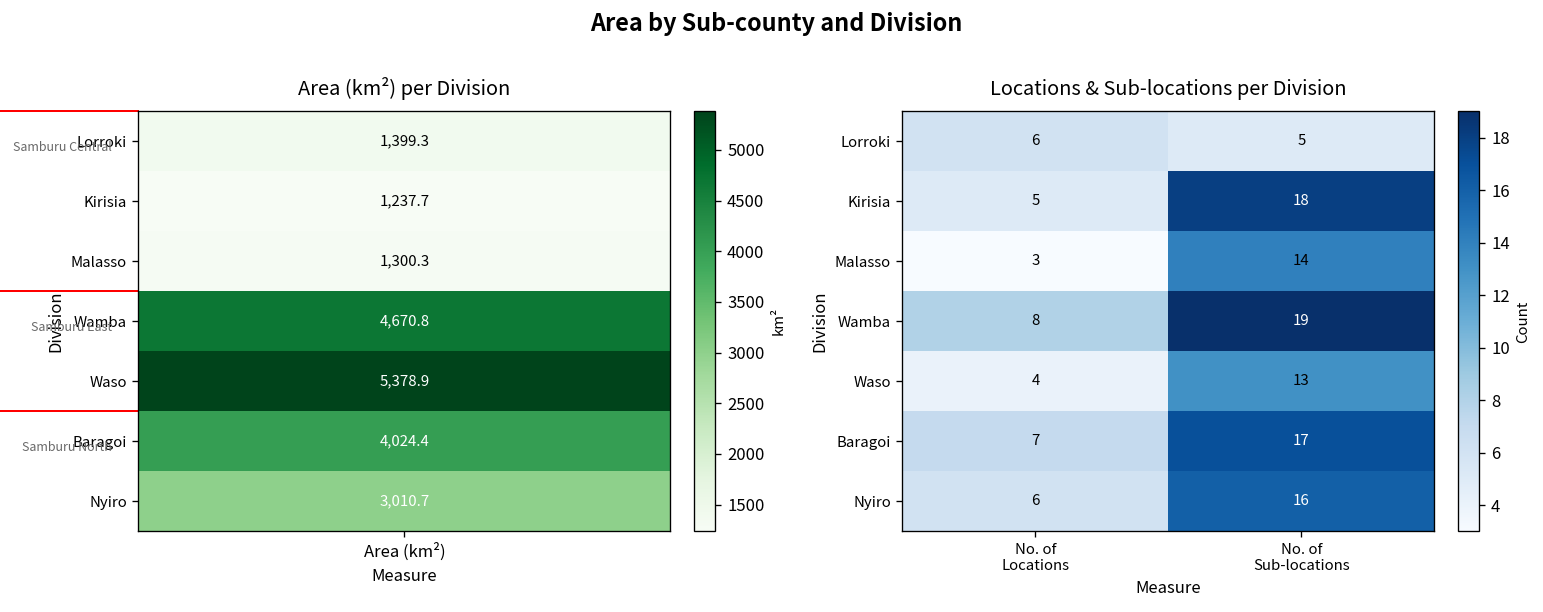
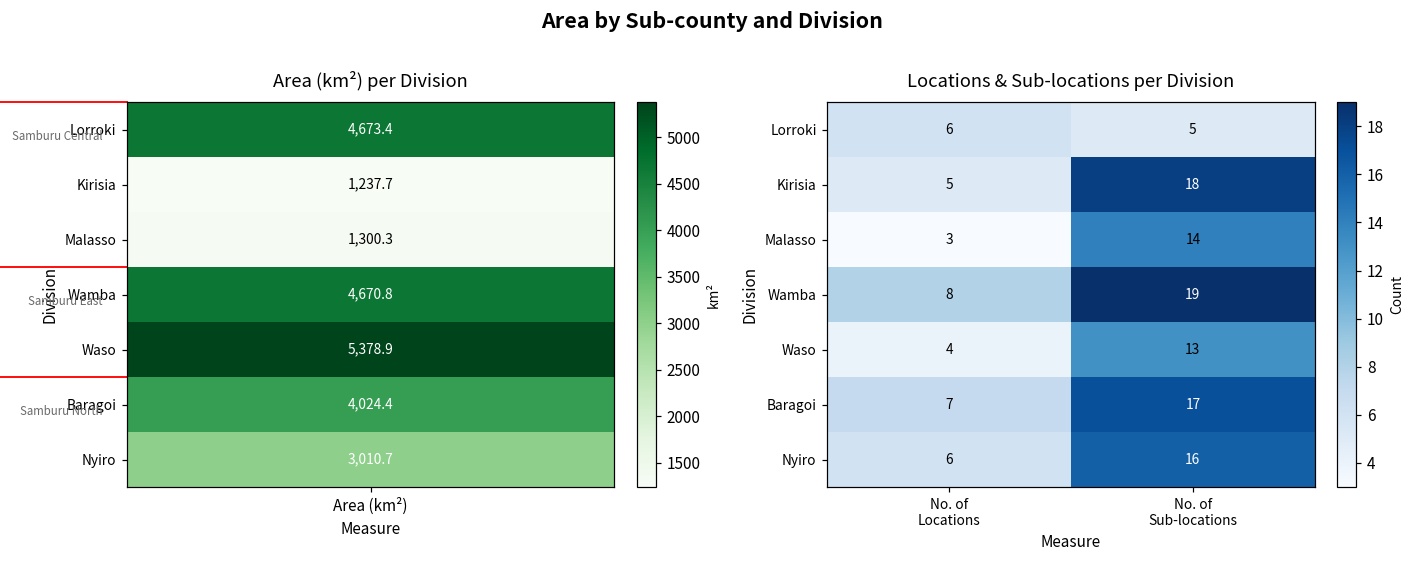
Area (km²) per Division, Lorroki, Area (km²): 1,399.3 -> 4,673.4
